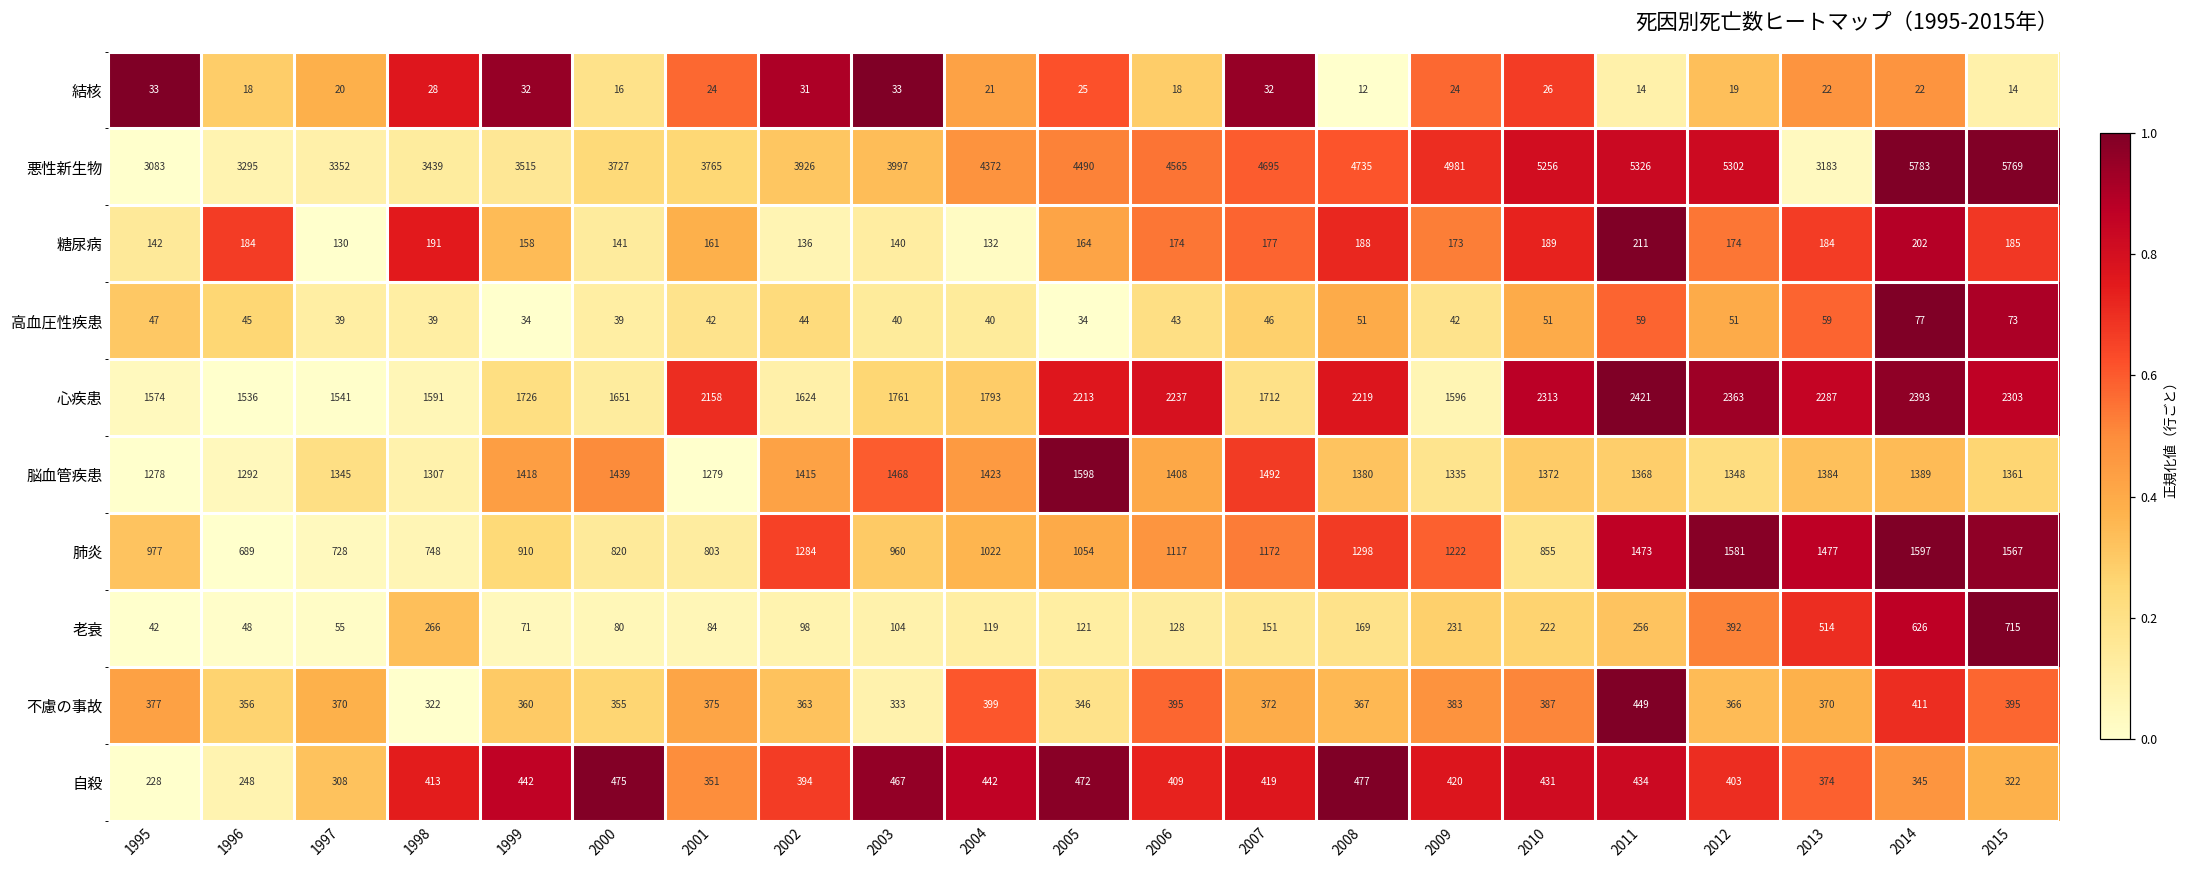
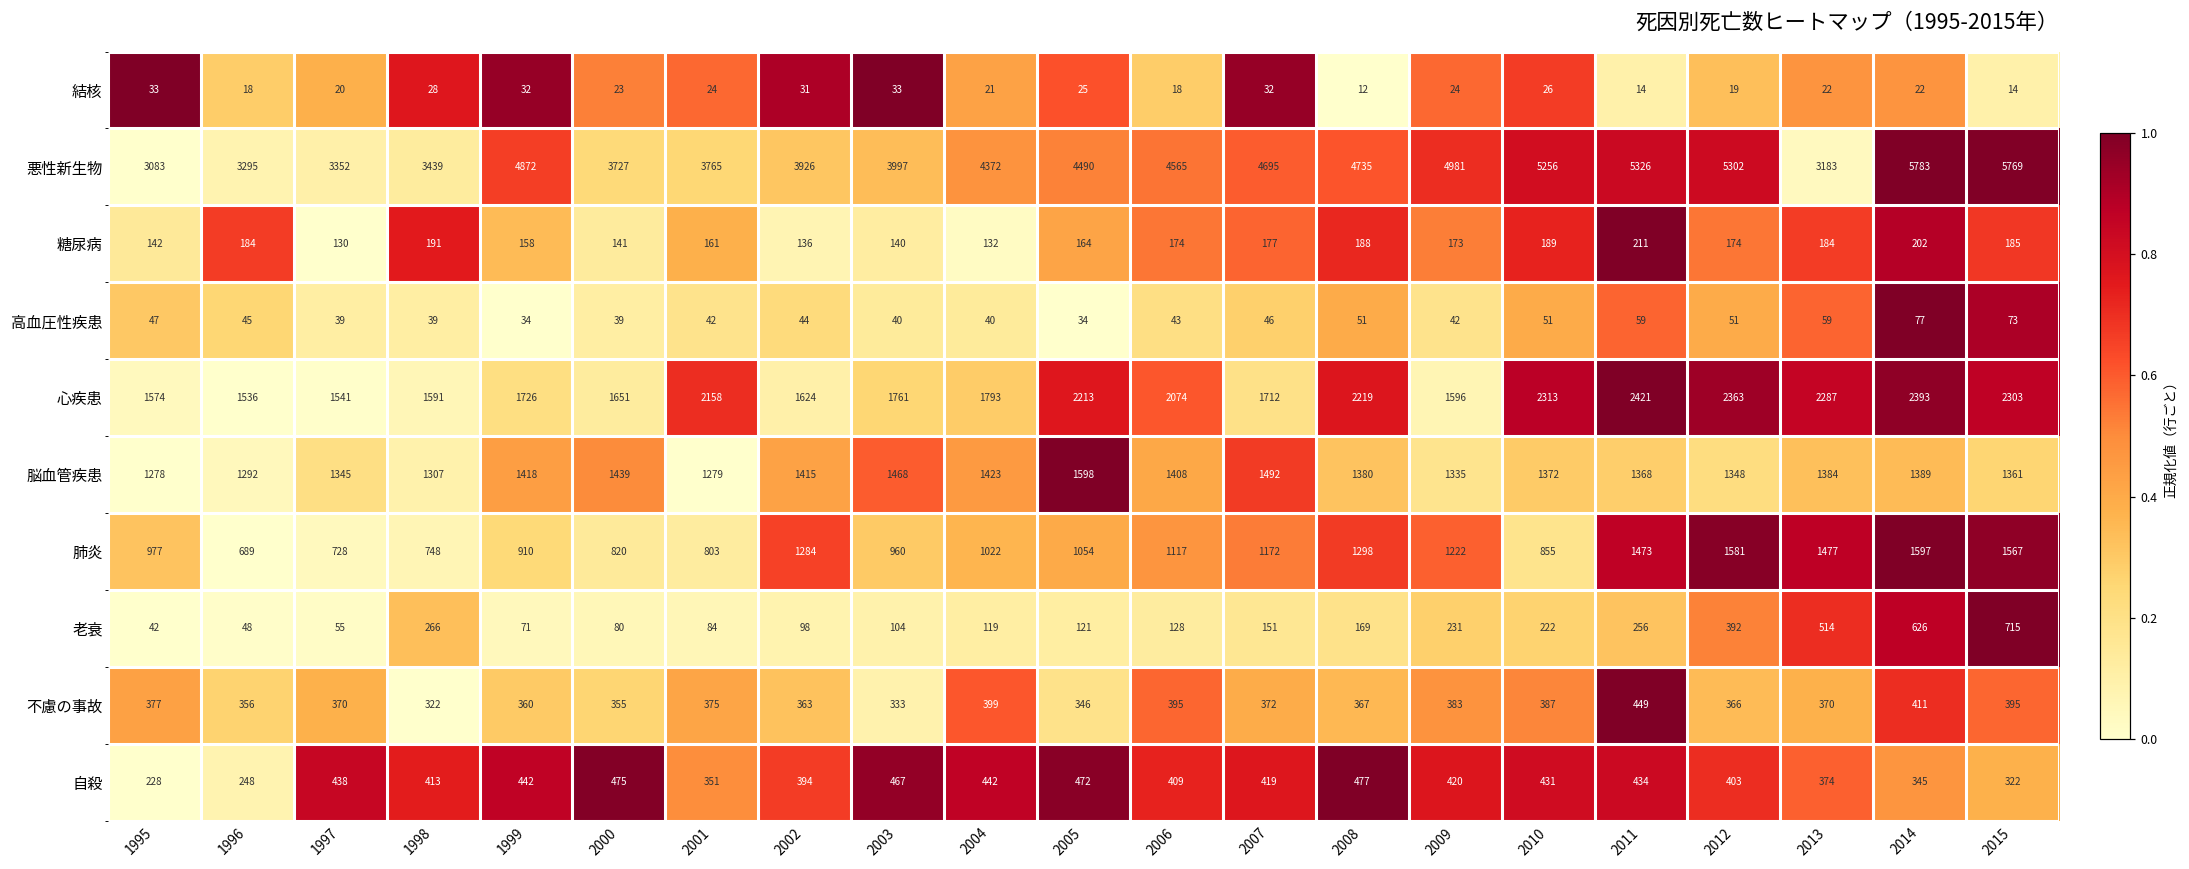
結核, 2000: 16 -> 23
悪性新生物, 1999: 3515 -> 4872
心疾患, 2006: 2237 -> 2074
自殺, 1997: 308 -> 438
